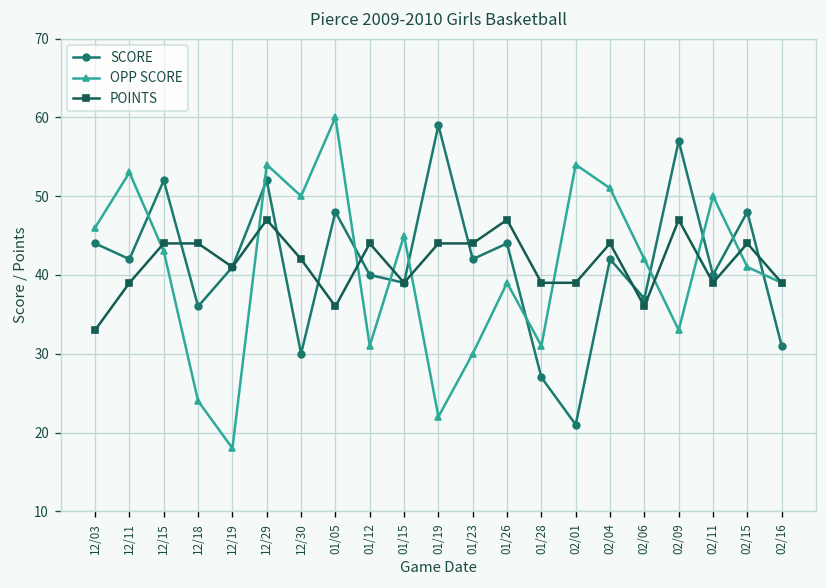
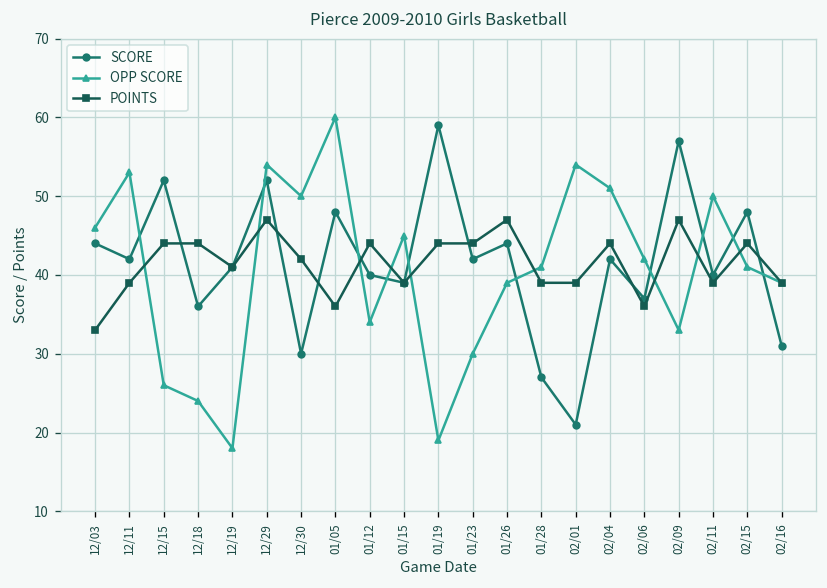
OPP SCORE, 12/15: 43 -> 26
OPP SCORE, 01/12: 31 -> 34
OPP SCORE, 01/19: 22 -> 19
OPP SCORE, 01/28: 31 -> 41
